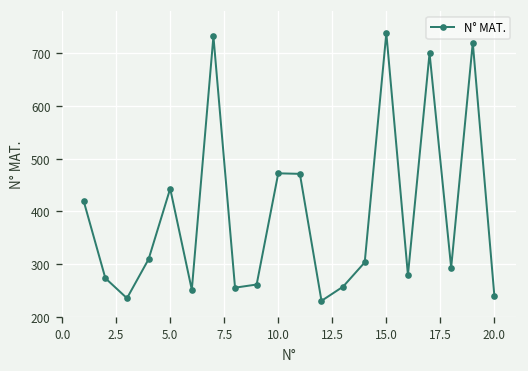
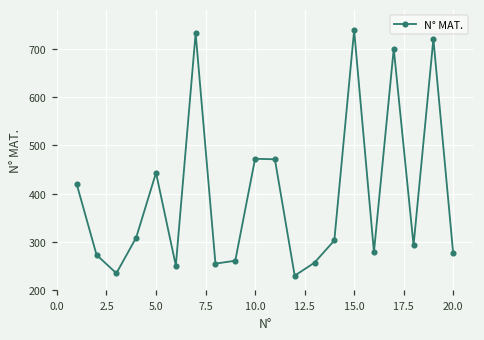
20.0: 240 -> 280
